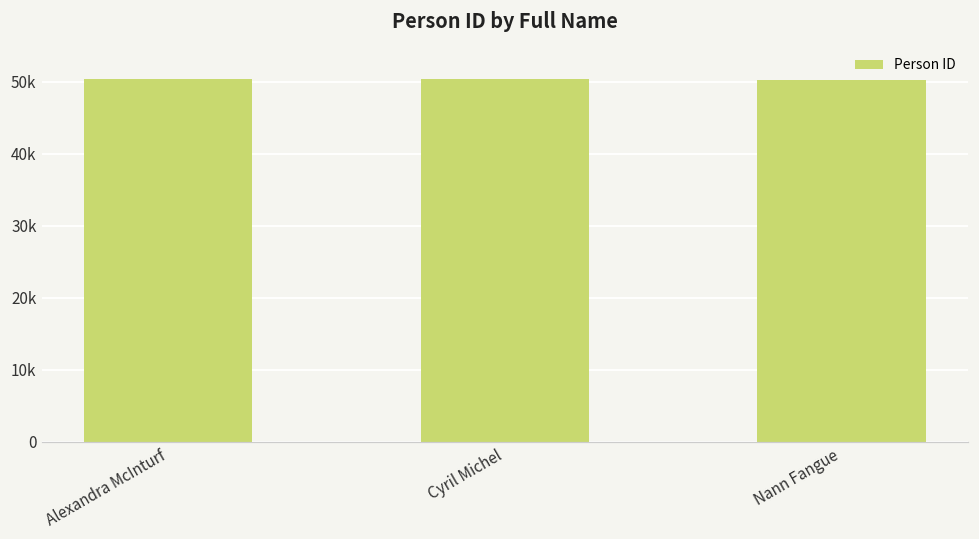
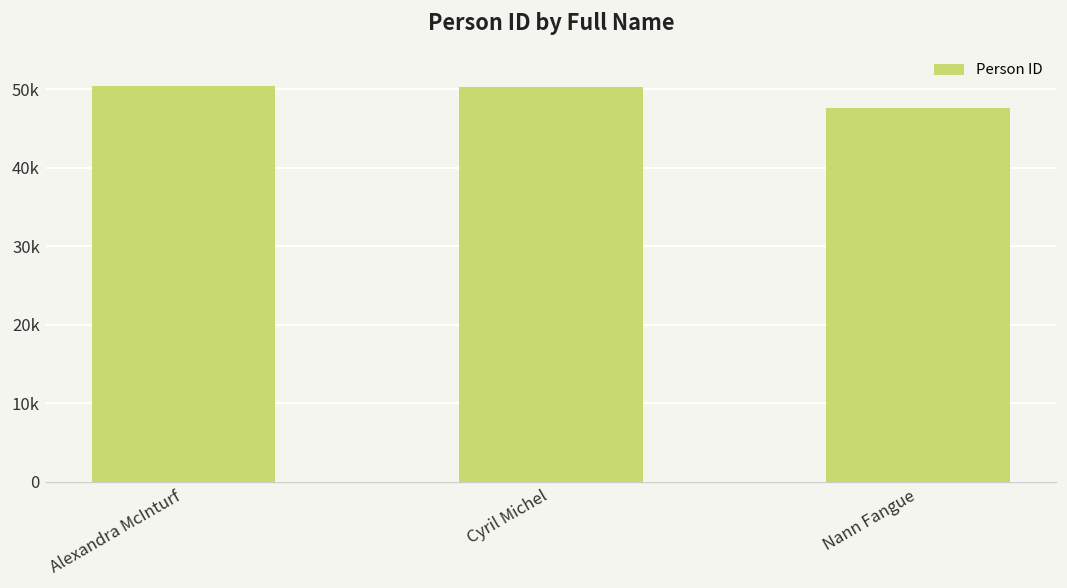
Nann Fangue: 50000 -> 48000
